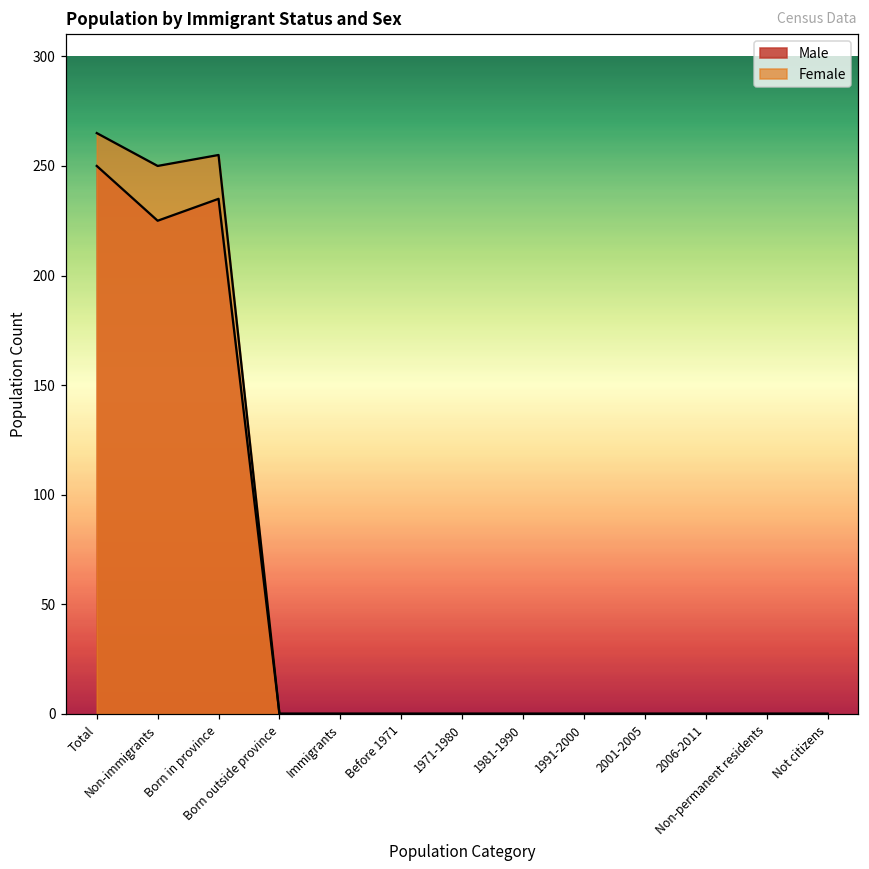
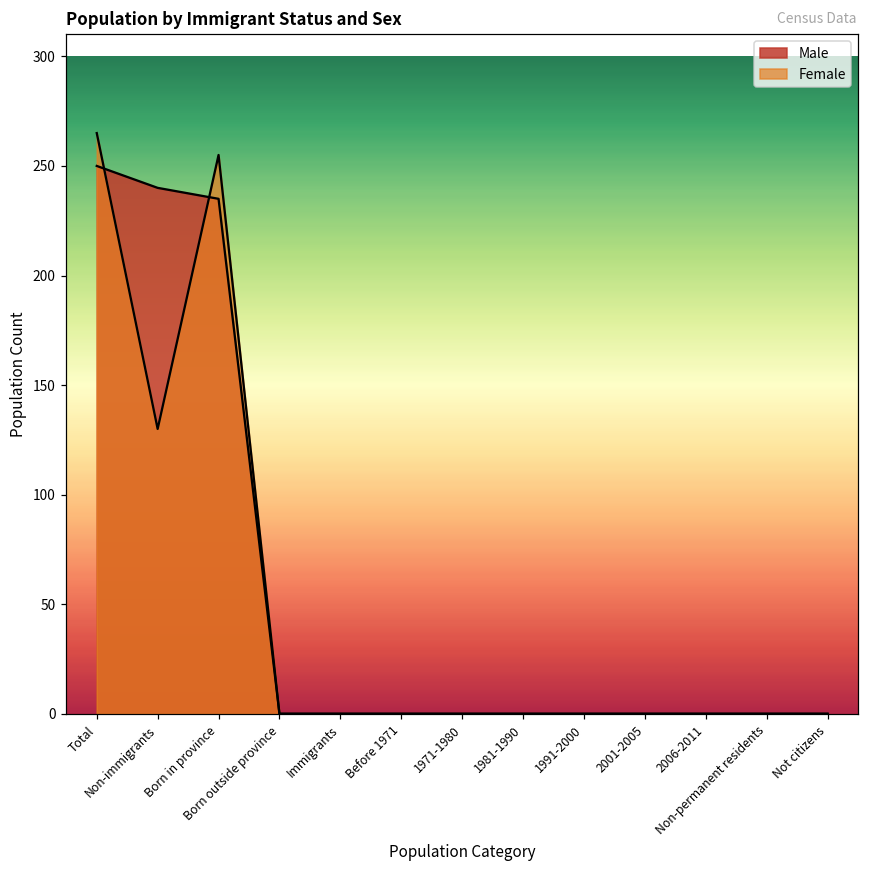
Male, Non-immigrants: 225 -> 240
Female, Non-immigrants: 250 -> 130
